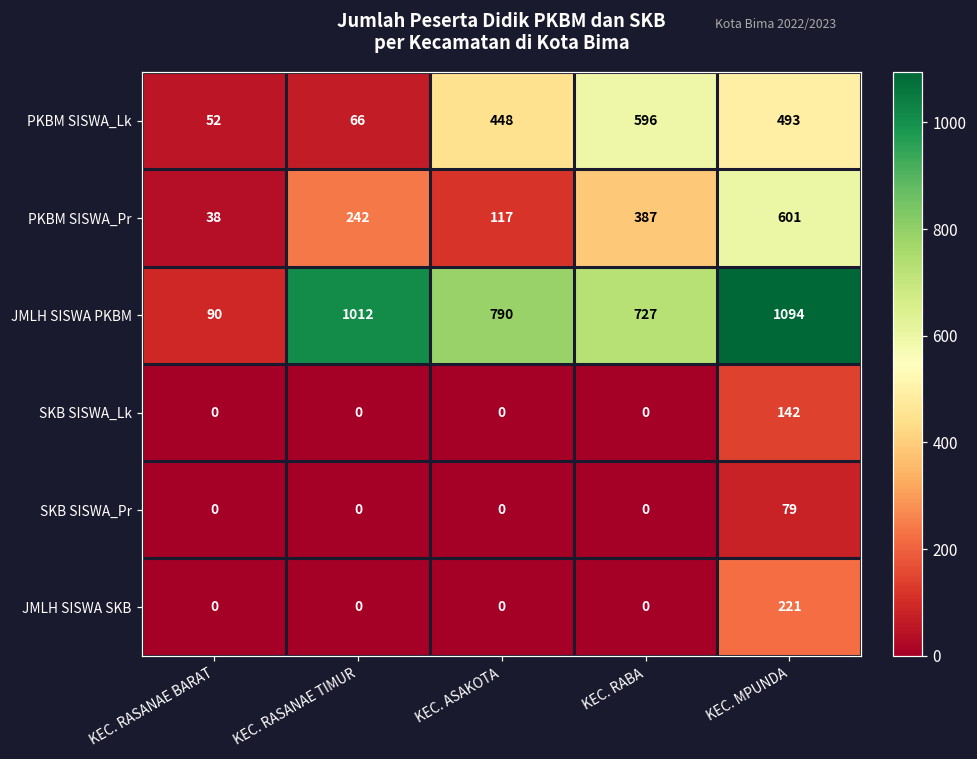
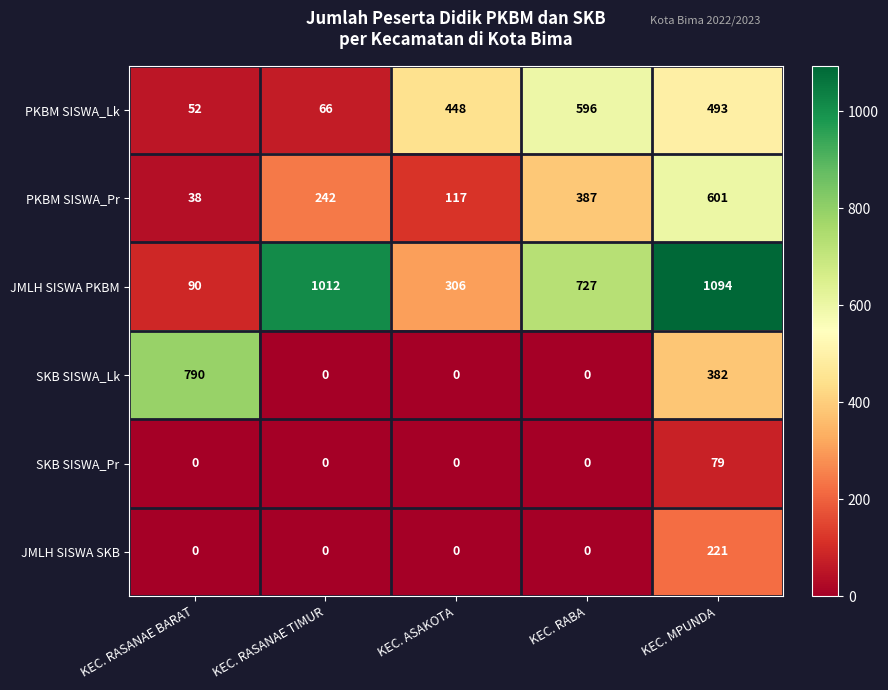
JMLH SISWA PKBM, KEC. ASAKOTA: 790 -> 306
SKB SISWA_Lk, KEC. RASANAE BARAT: 0 -> 790
SKB SISWA_Lk, KEC. MPUNDA: 142 -> 382
